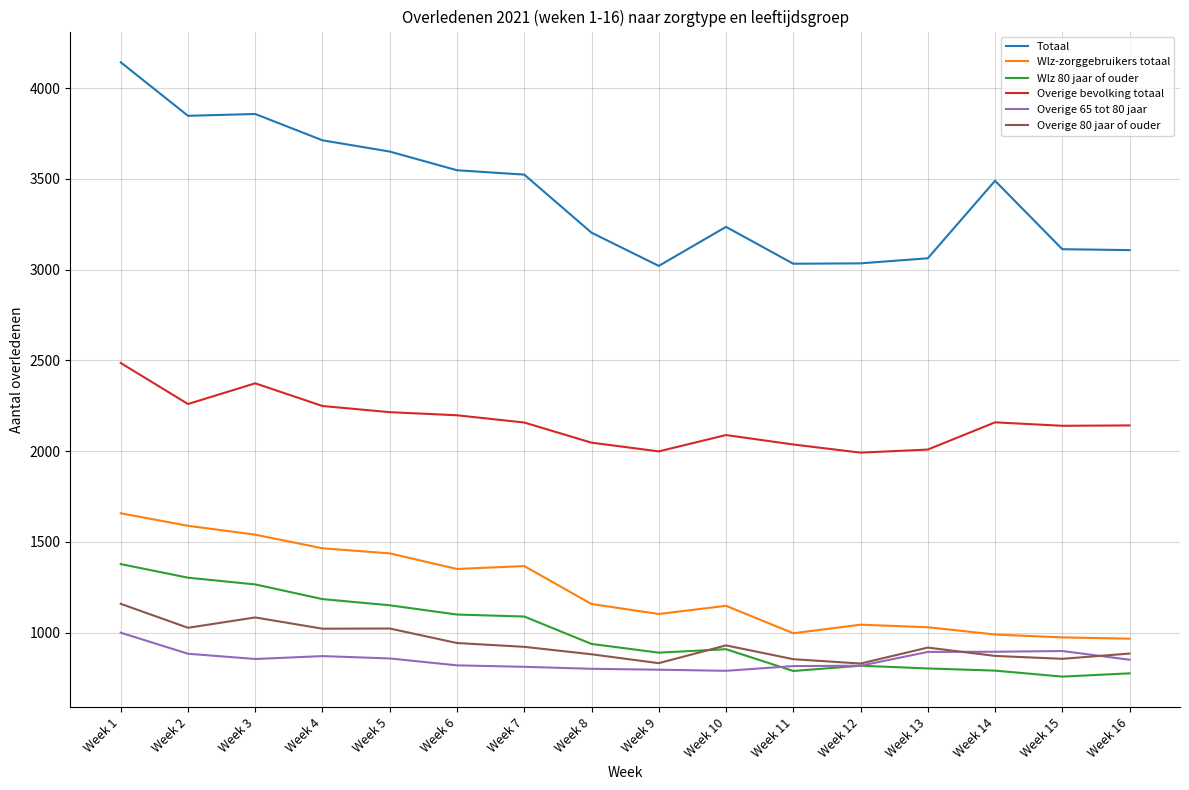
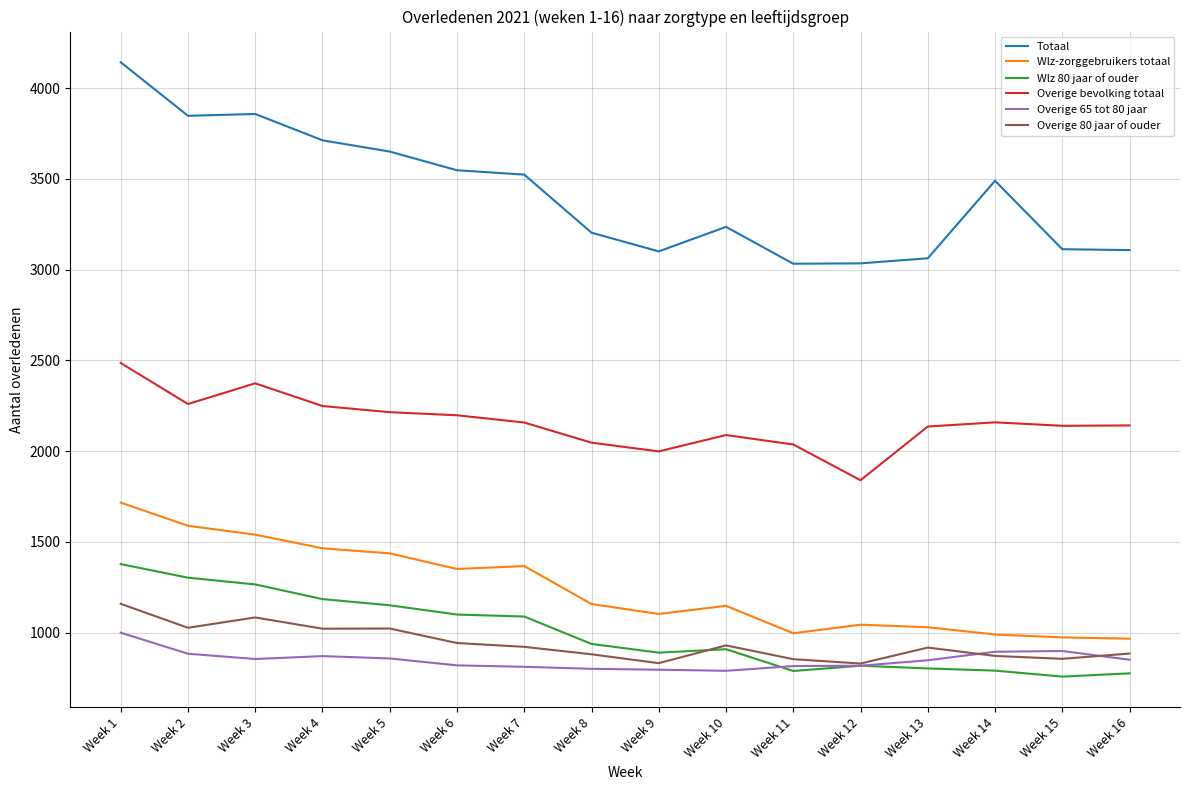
Wlz-zorggebruikers totaal, Week 1: 1660 -> 1720
Totaal, Week 9: 3020 -> 3100
Overige bevolking totaal, Week 12: 1990 -> 1840
Overige bevolking totaal, Week 13: 2010 -> 2140
Overige 65 tot 80 jaar, Week 13: 890 -> 850
